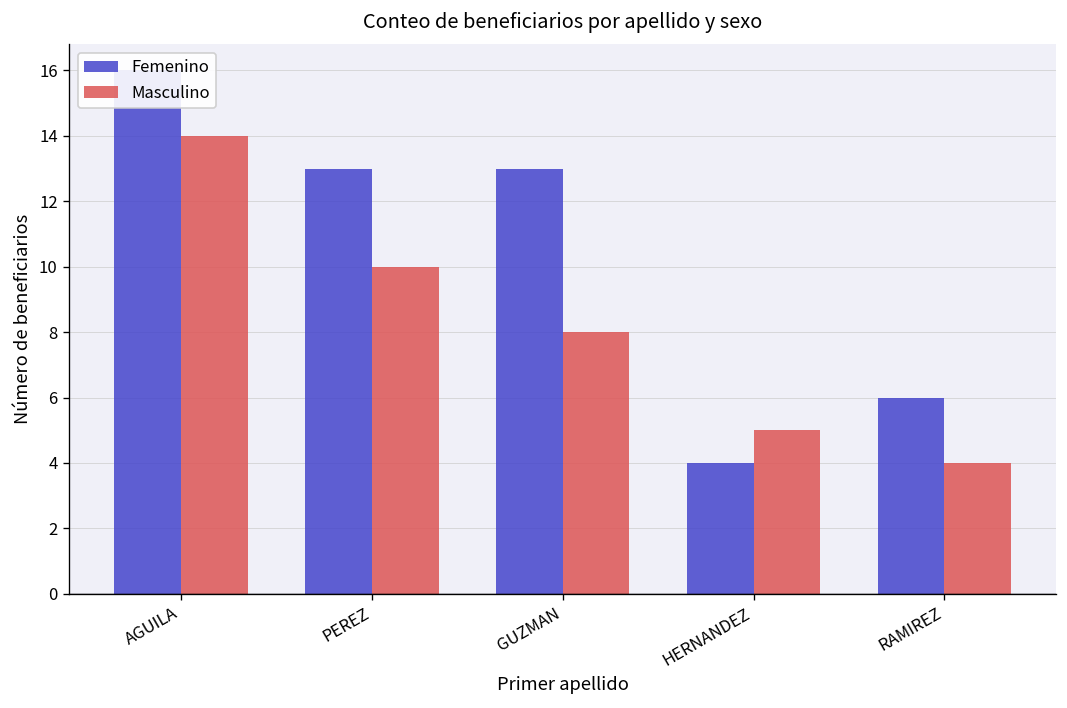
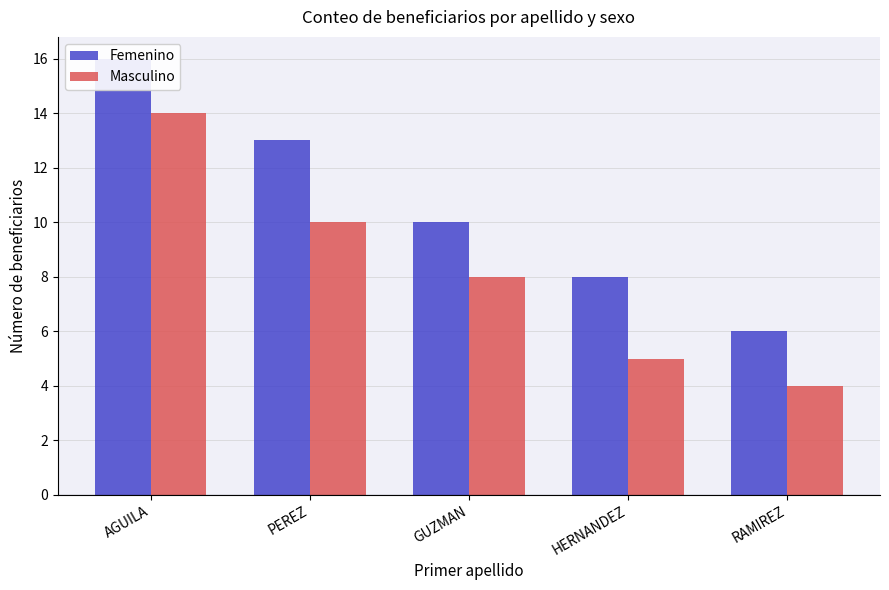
Femenino, GUZMAN: 13 -> 10
Femenino, HERNANDEZ: 4 -> 8
